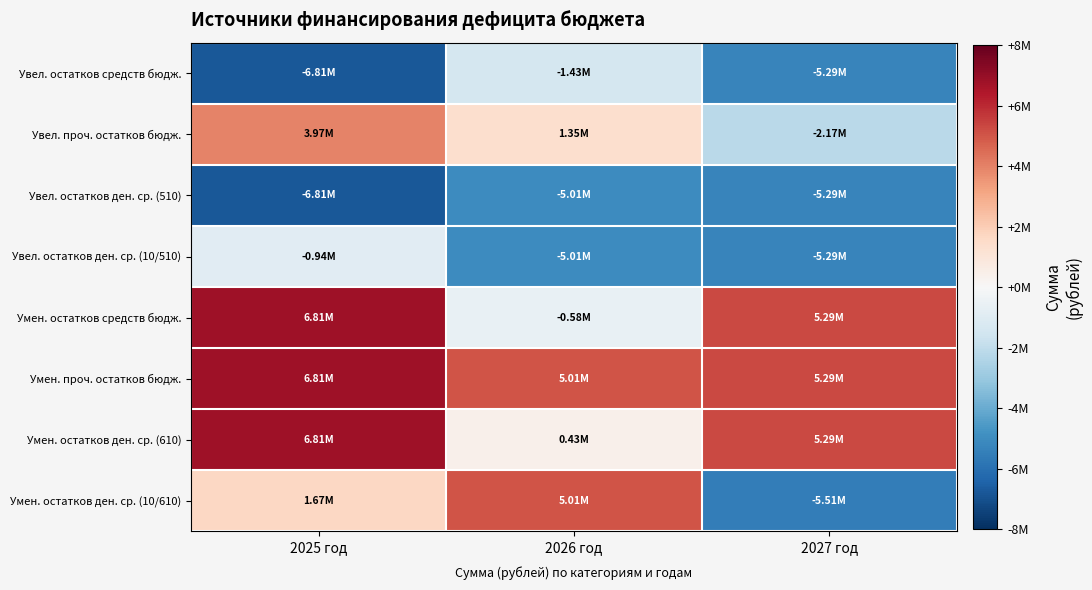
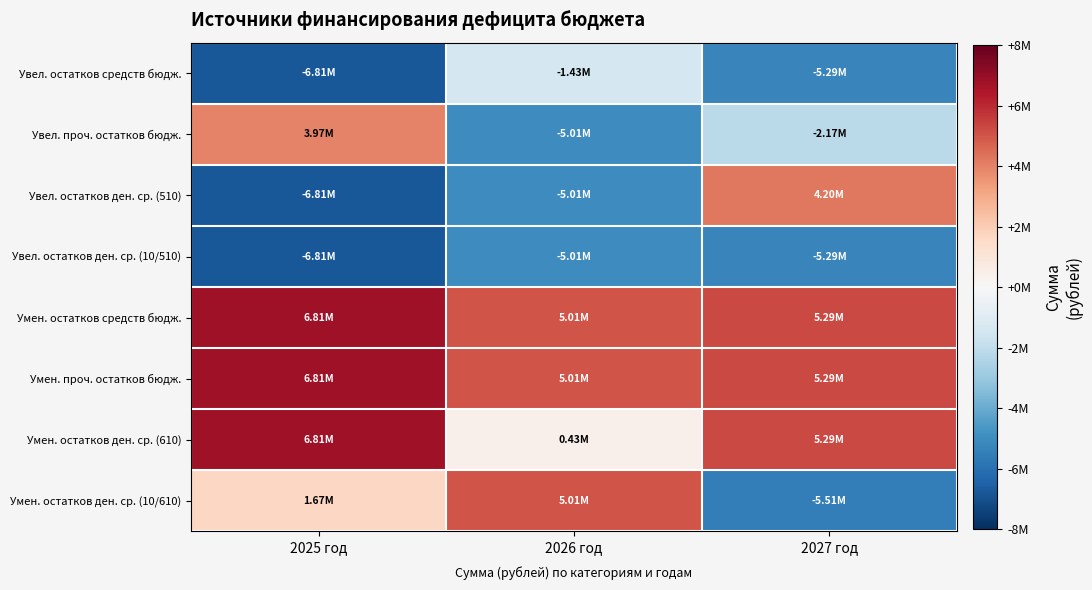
Увел. проч. остатков бюдж., 2026 год: 1.35M -> -5.01M
Увел. остатков ден. ср. (510), 2027 год: -5.29M -> 4.20M
Увел. остатков ден. ср. (10/510), 2025 год: -0.94M -> -6.81M
Умен. остатков средств бюдж., 2026 год: -0.58M -> 5.01M
